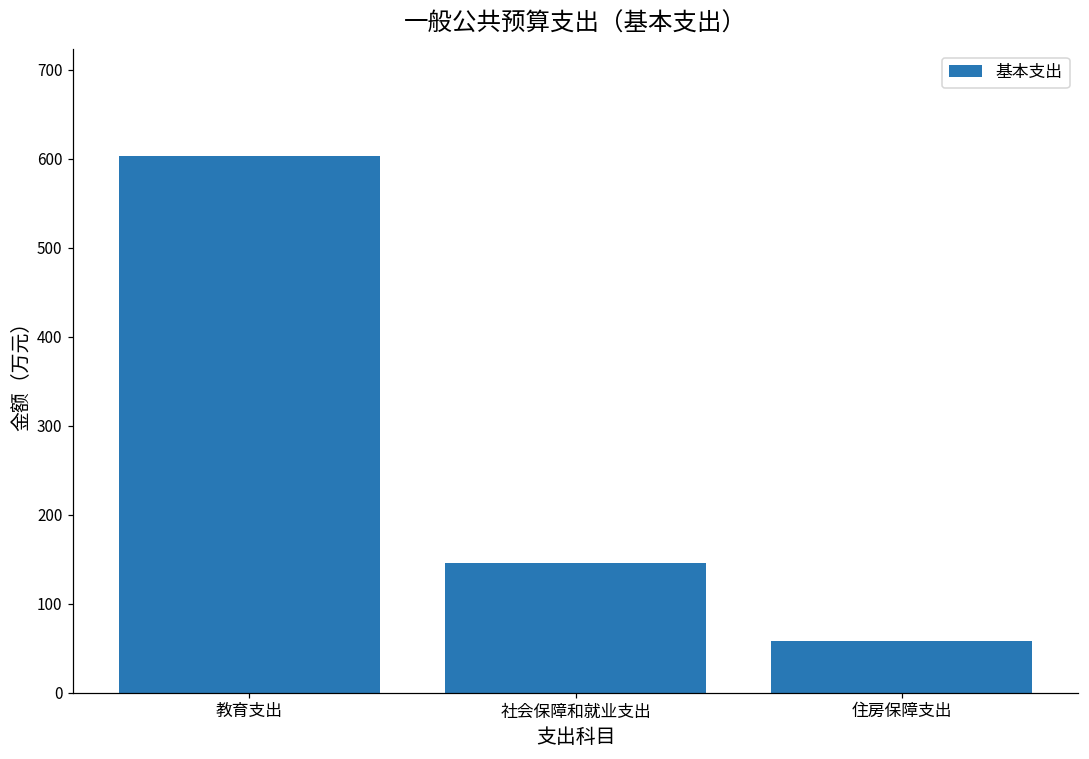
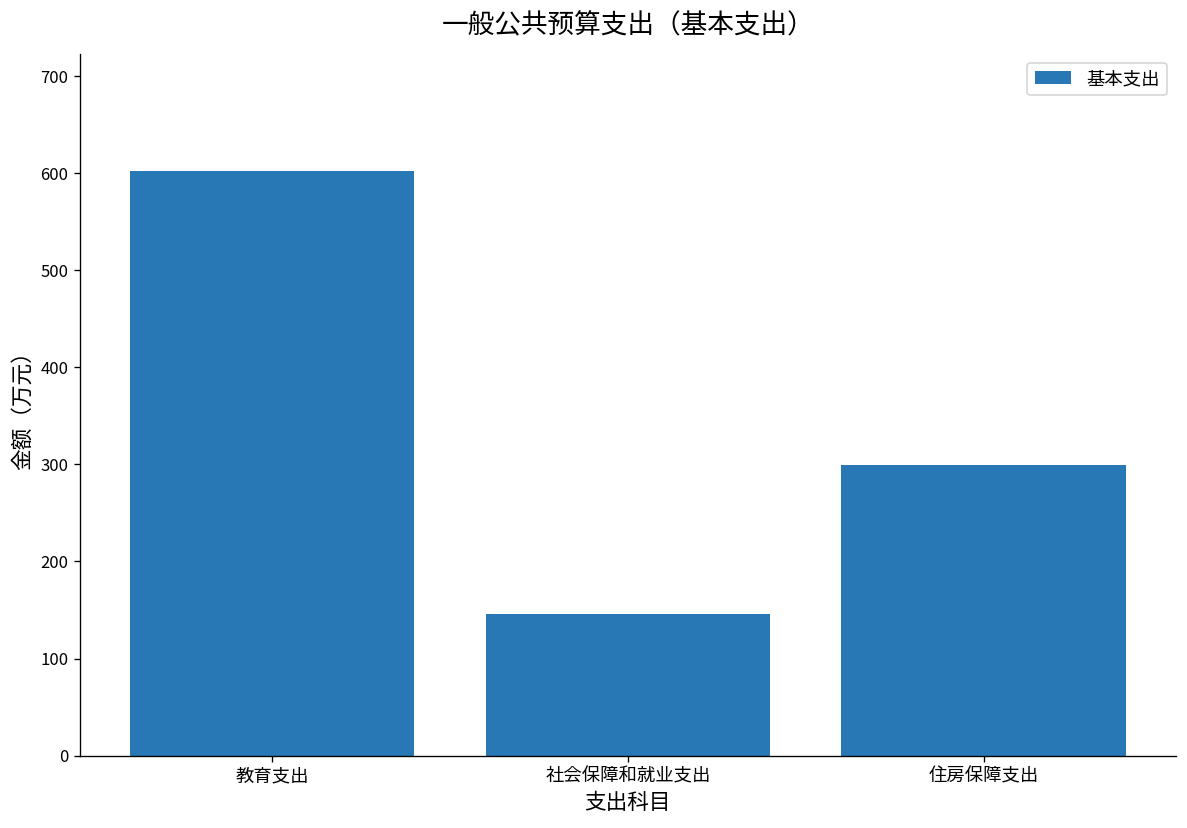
住房保障支出: 60 -> 300
